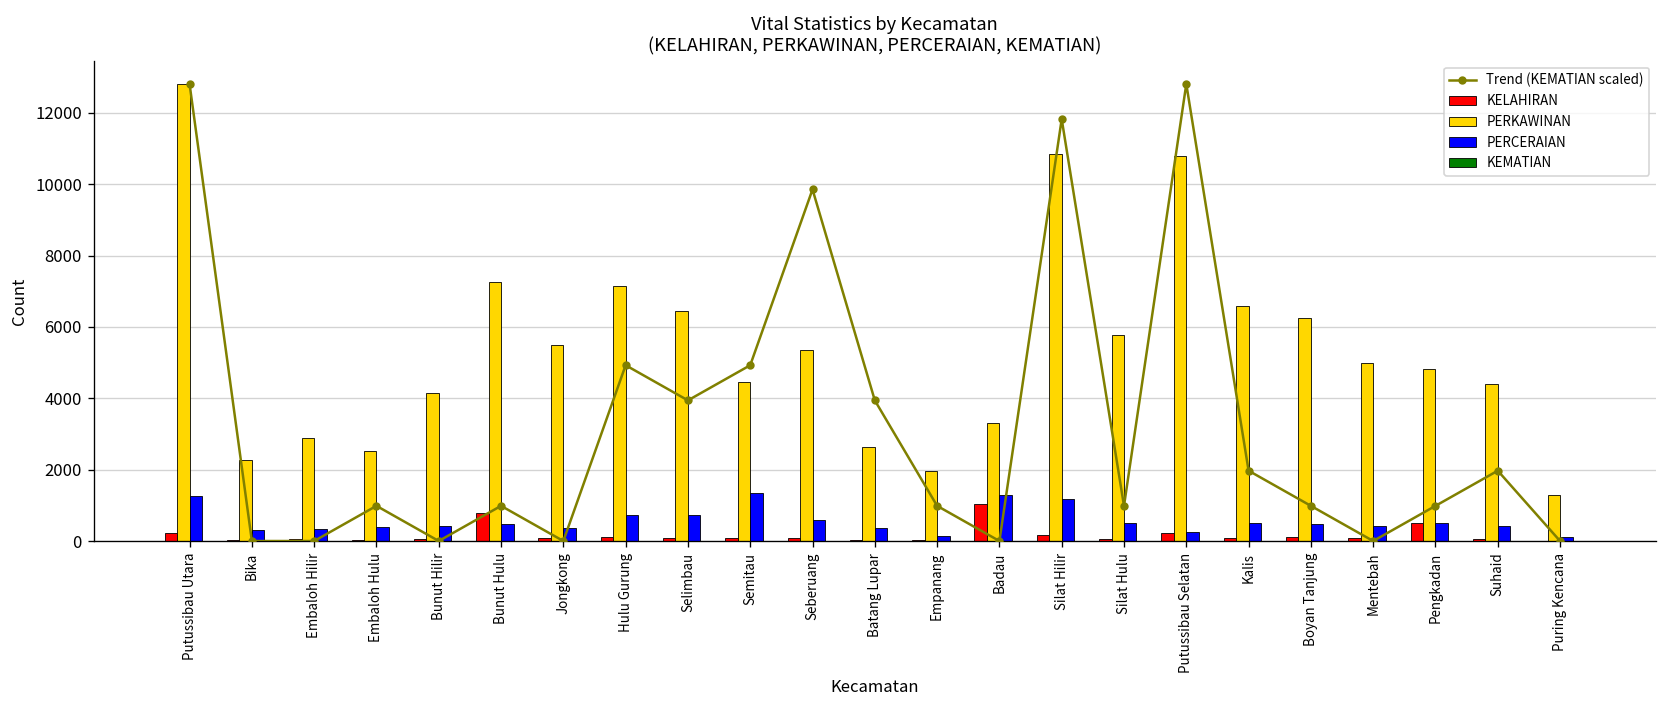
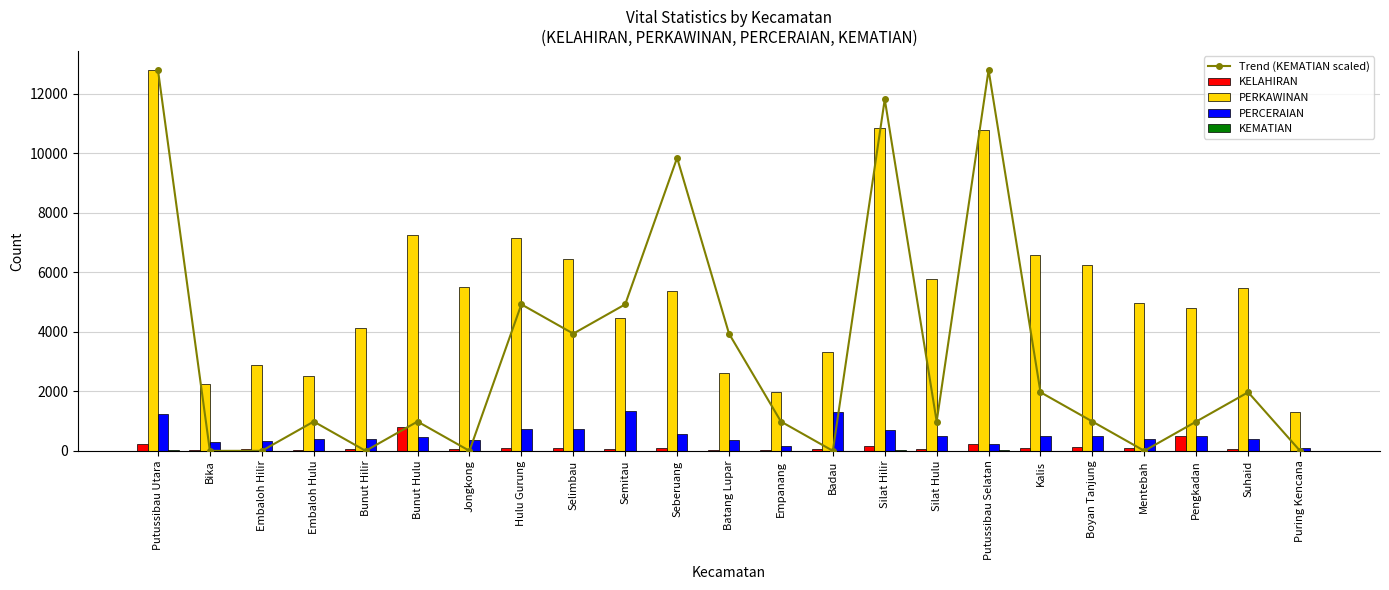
KELAHIRAN, Badau: 1000 -> 100
PERCERAIAN, Silat Hilir: 1200 -> 700
PERKAWINAN, Suhaid: 4400 -> 5500
